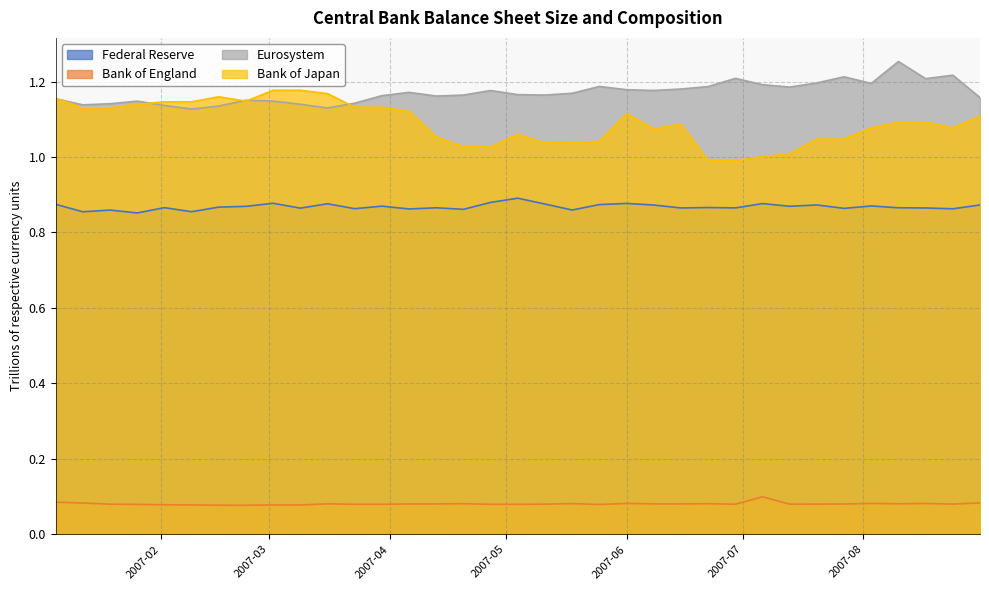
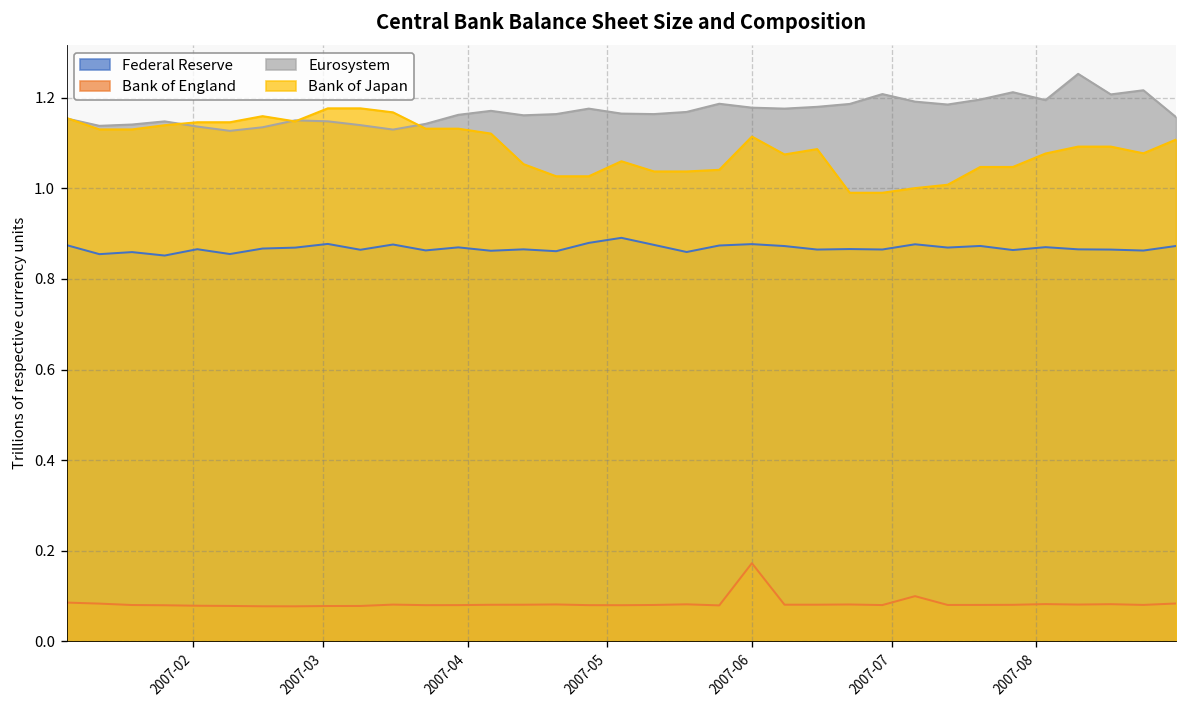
Bank of England, 2007-06: 0.08 -> 0.17
